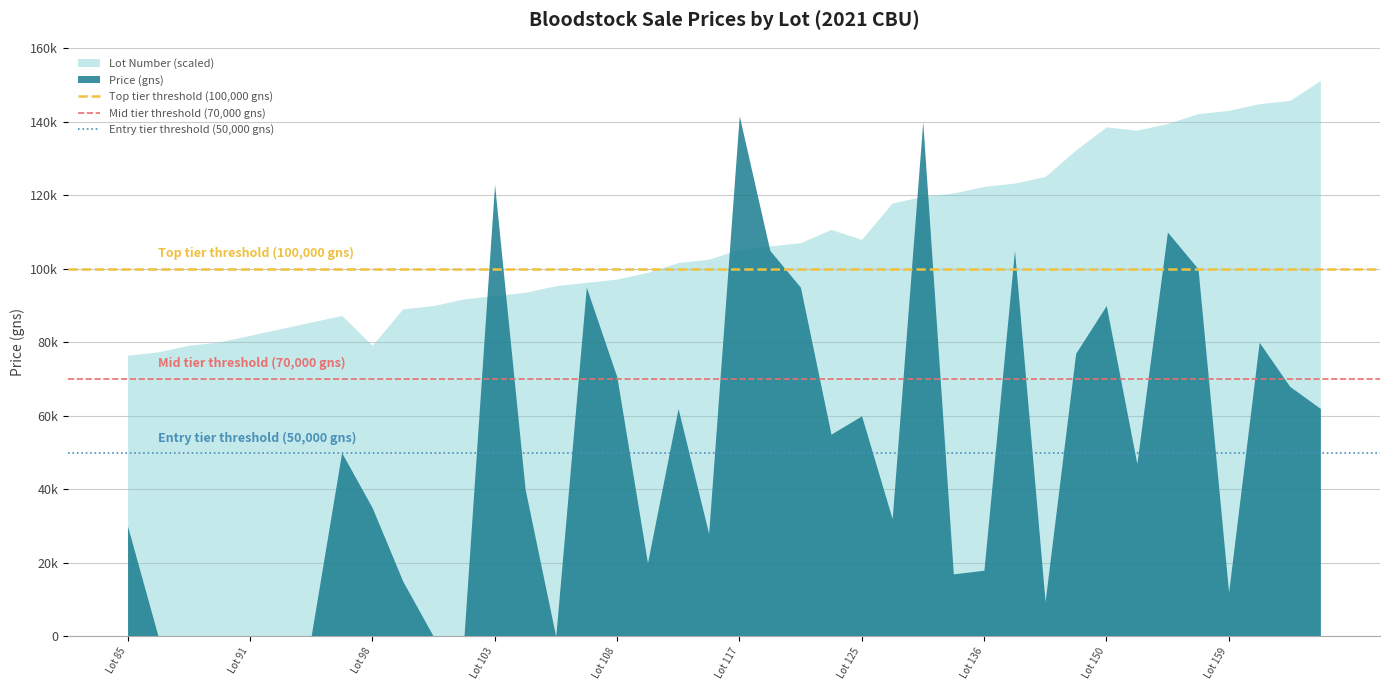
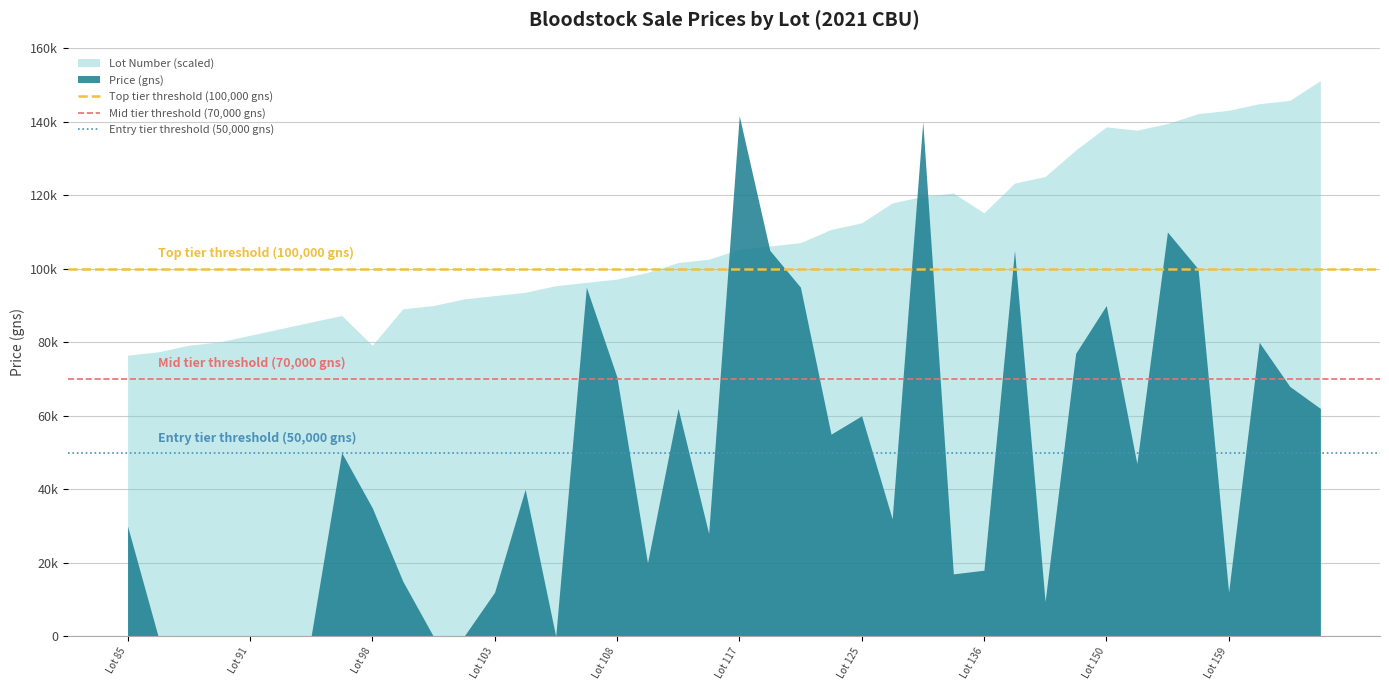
Price (gns), Lot 103: 123000 -> 12000
Lot Number (scaled), Lot 125: 108000 -> 113000
Lot Number (scaled), Lot 136: 122000 -> 115000
